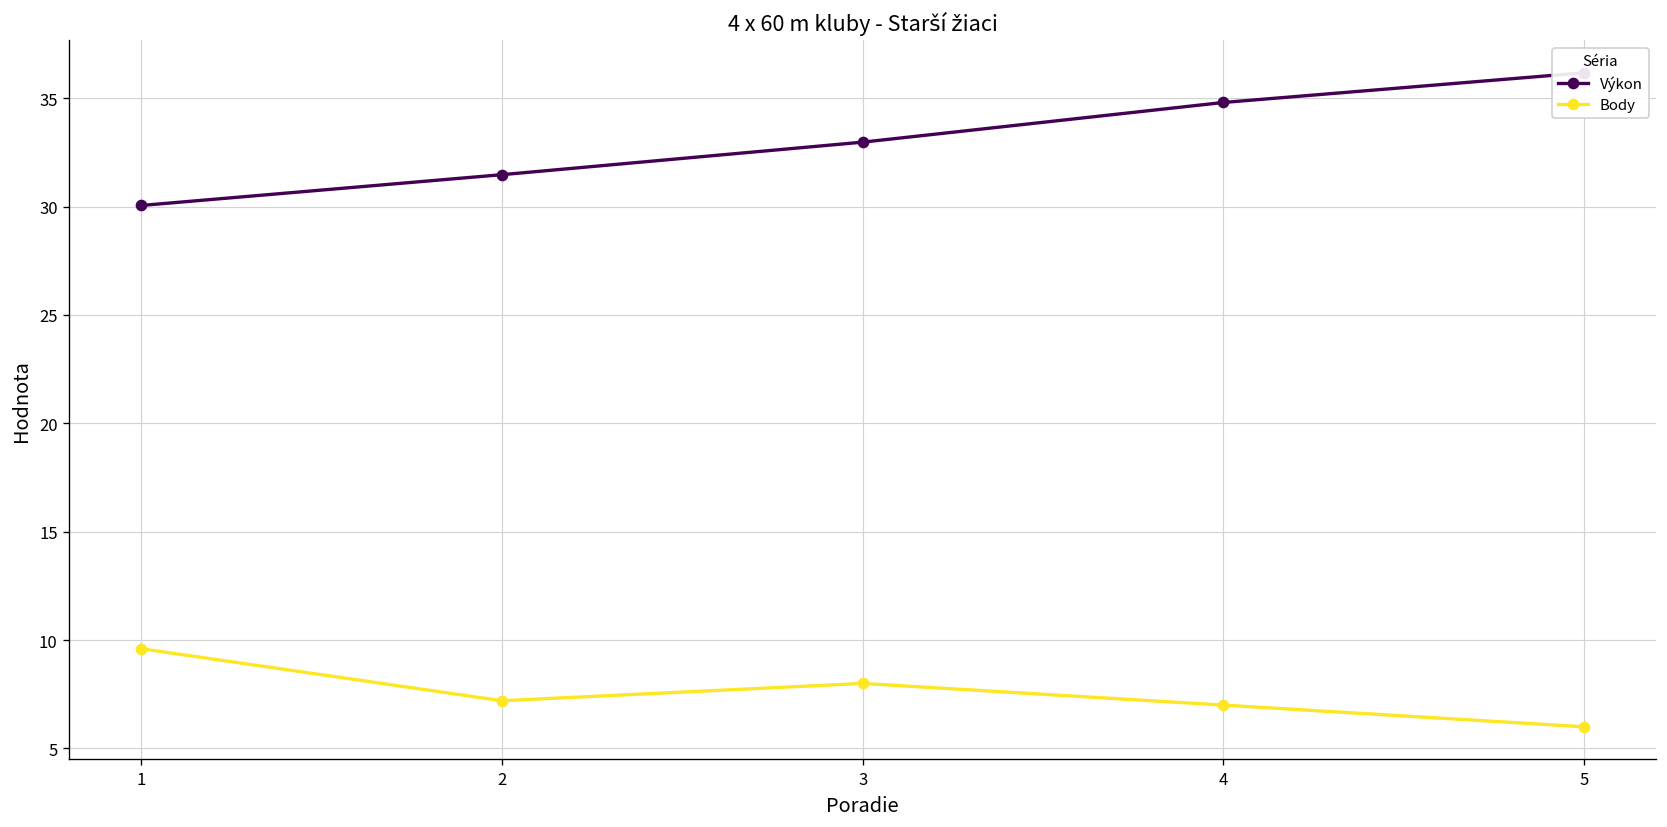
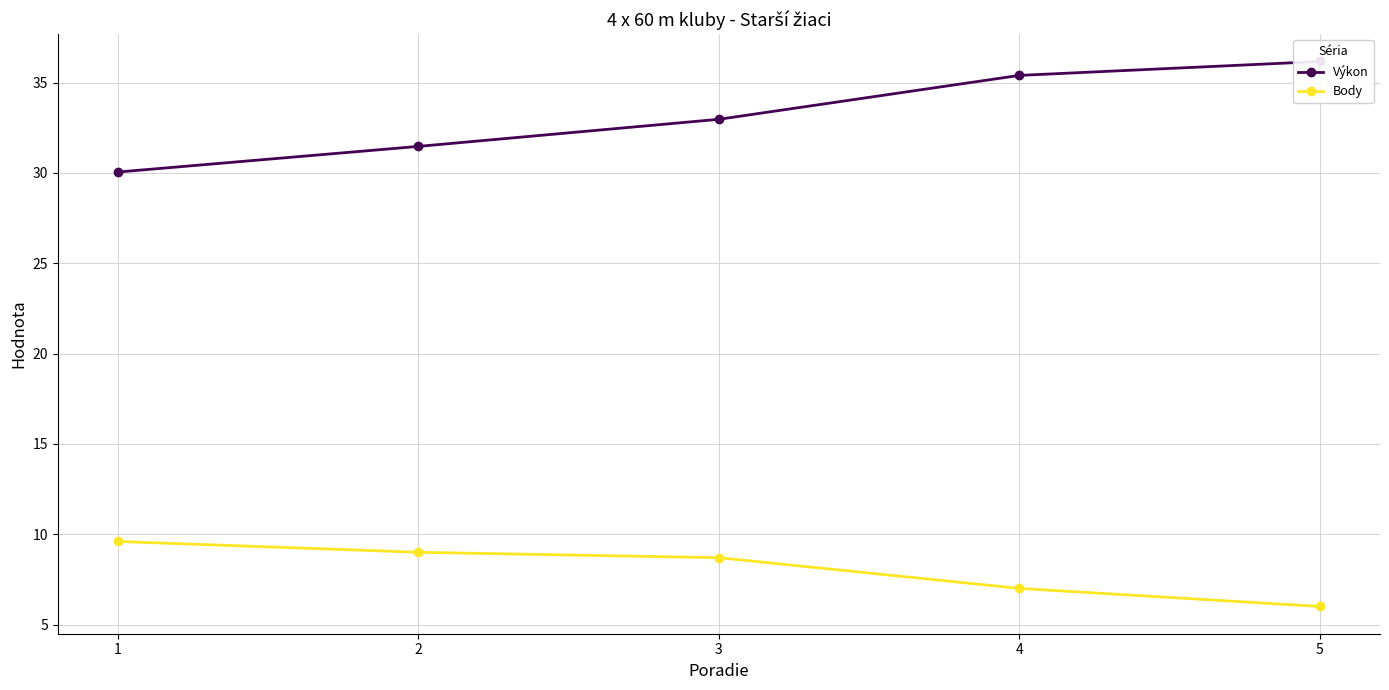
Body, 2: 7.2 -> 9.0
Body, 3: 8.0 -> 8.7
Výkon, 4: 34.8 -> 35.4
